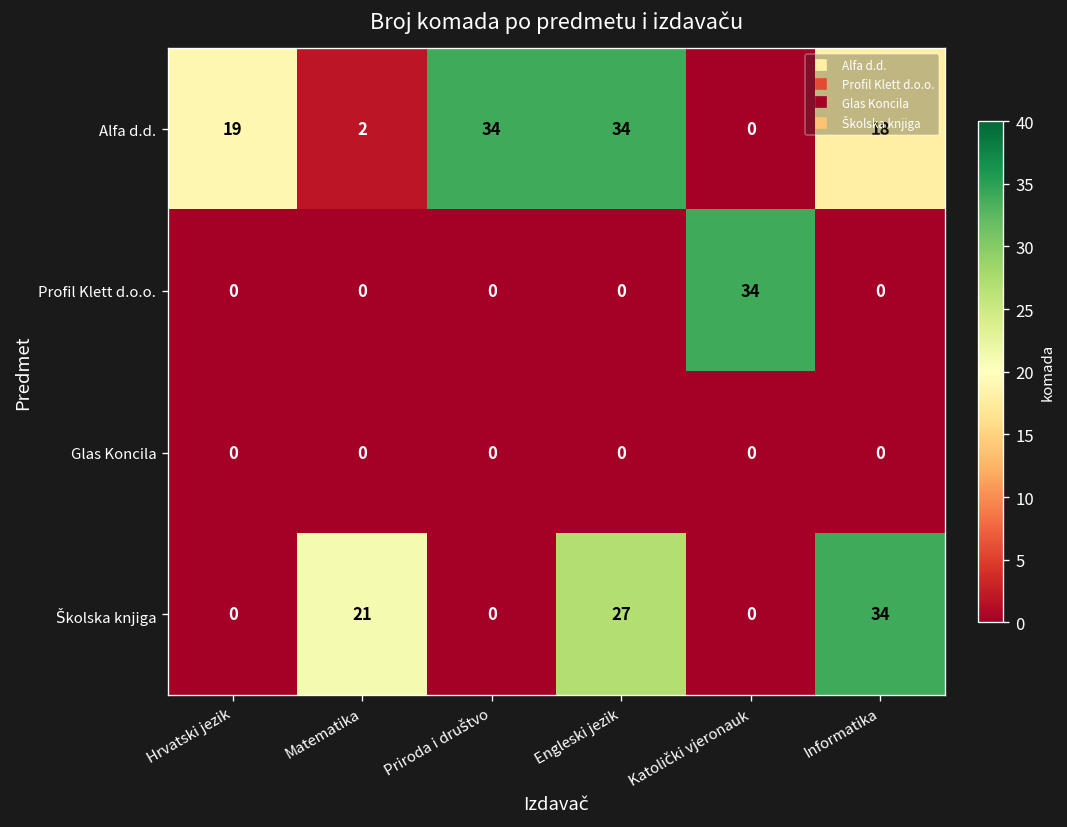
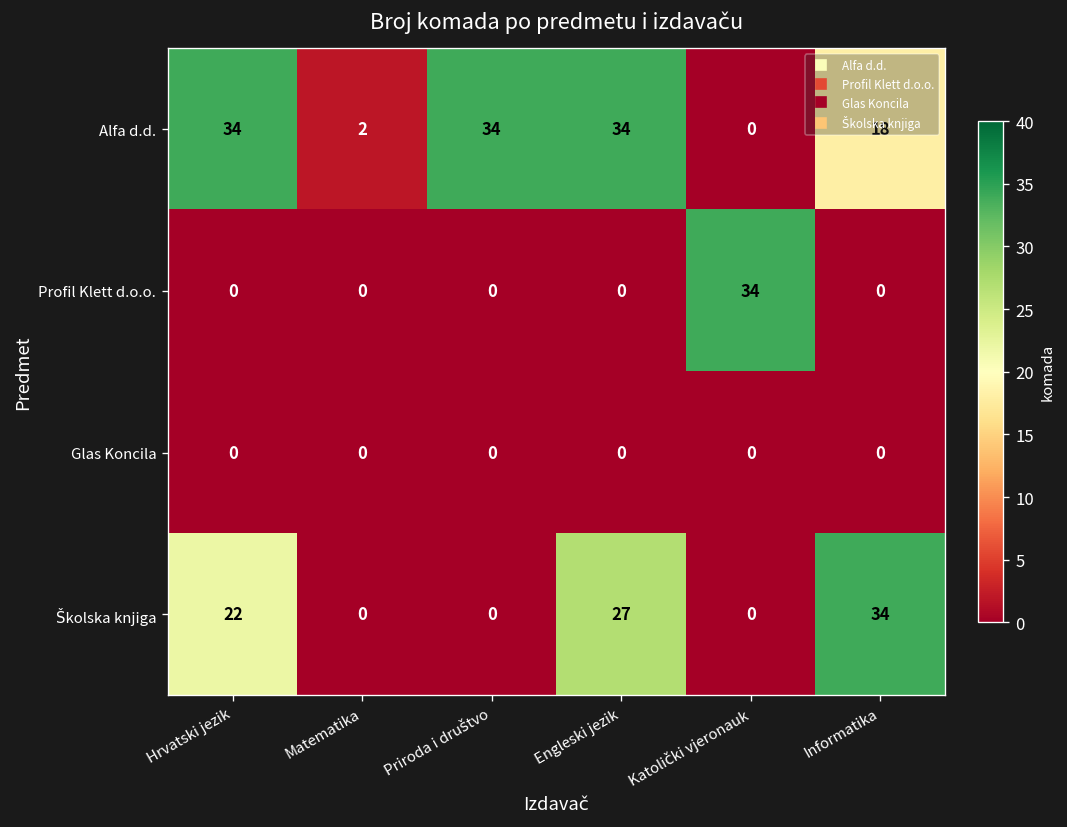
Alfa d.d., Hrvatski jezik: 19 -> 34
Školska knjiga, Hrvatski jezik: 0 -> 22
Školska knjiga, Matematika: 21 -> 0
